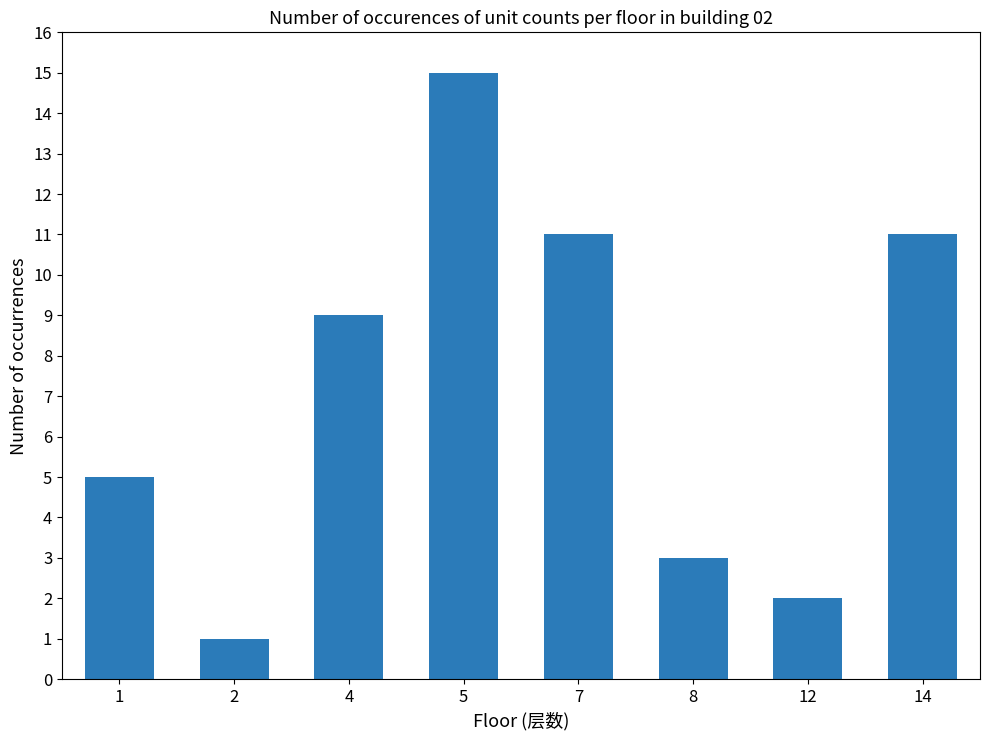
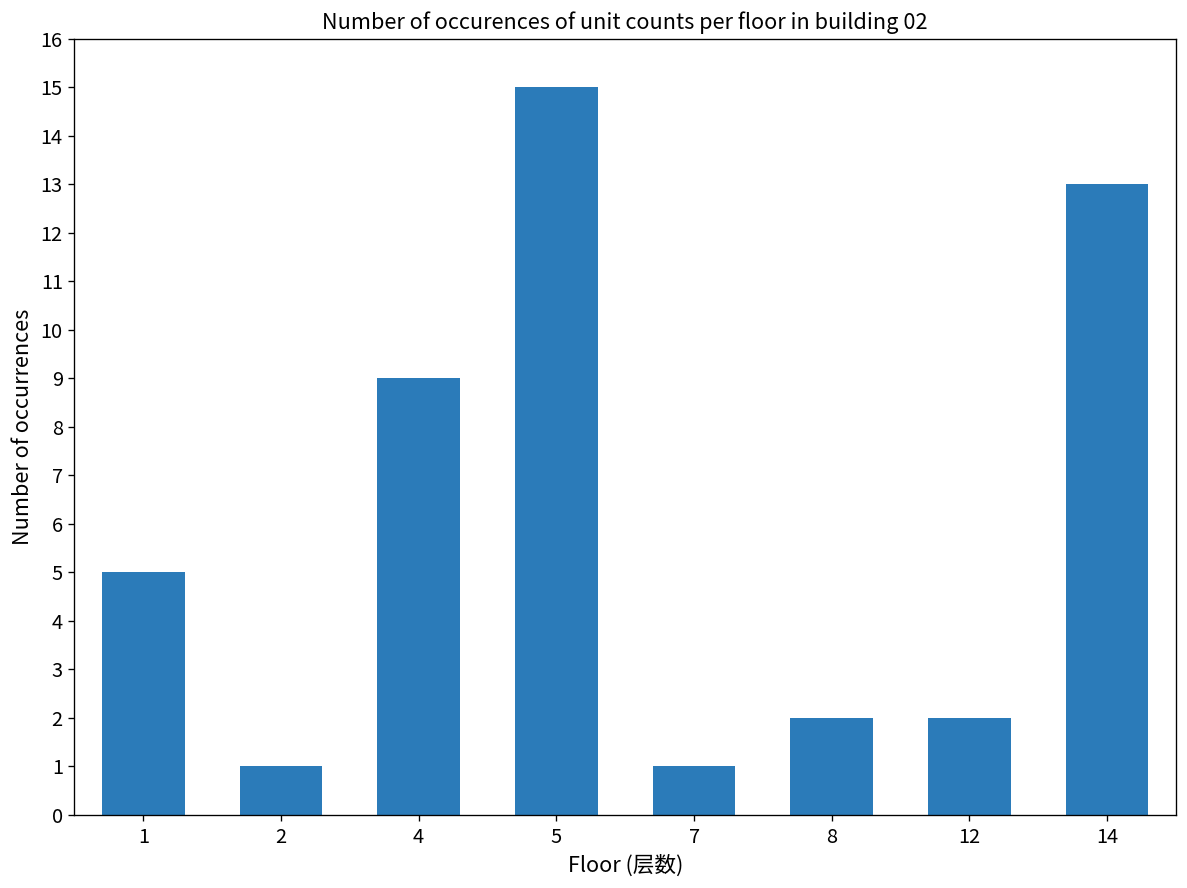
7: 11 -> 1
8: 3 -> 2
14: 11 -> 13
